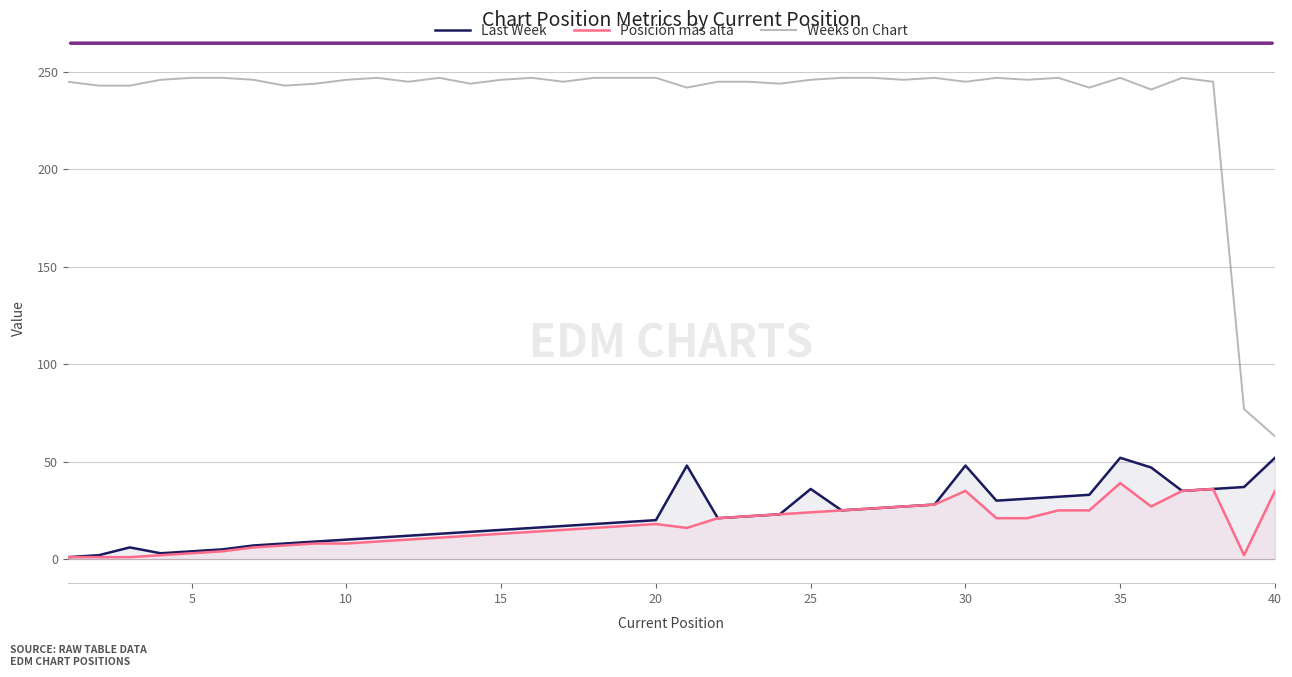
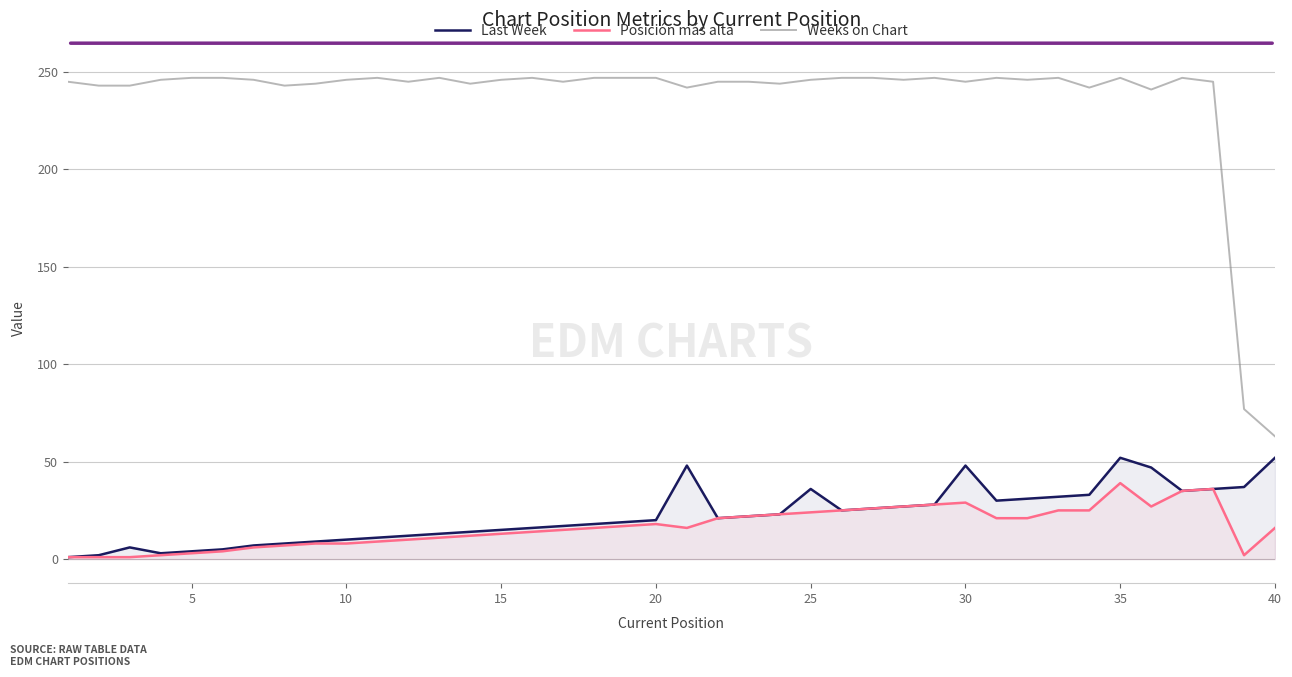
Posición más alta, 30: 35 -> 29
Posición más alta, 40: 35 -> 16
